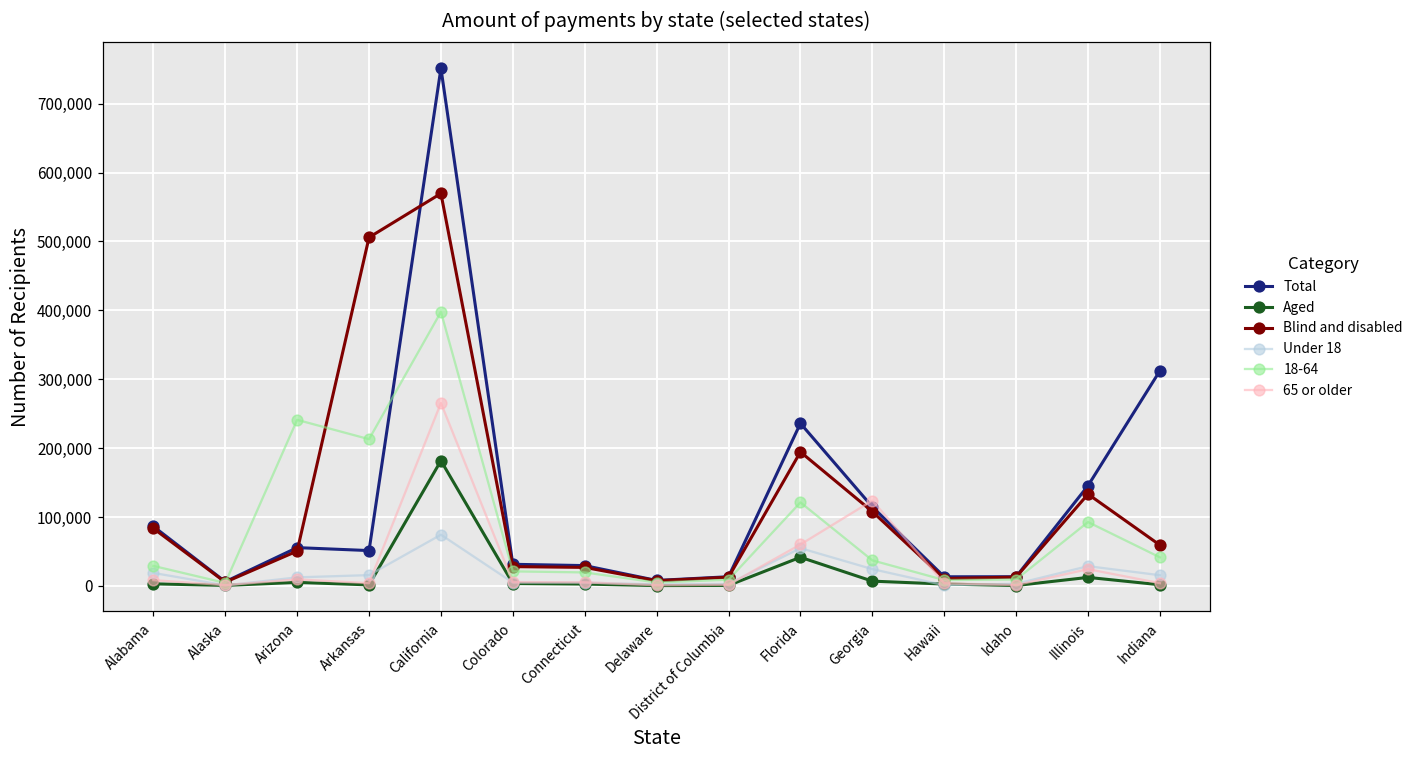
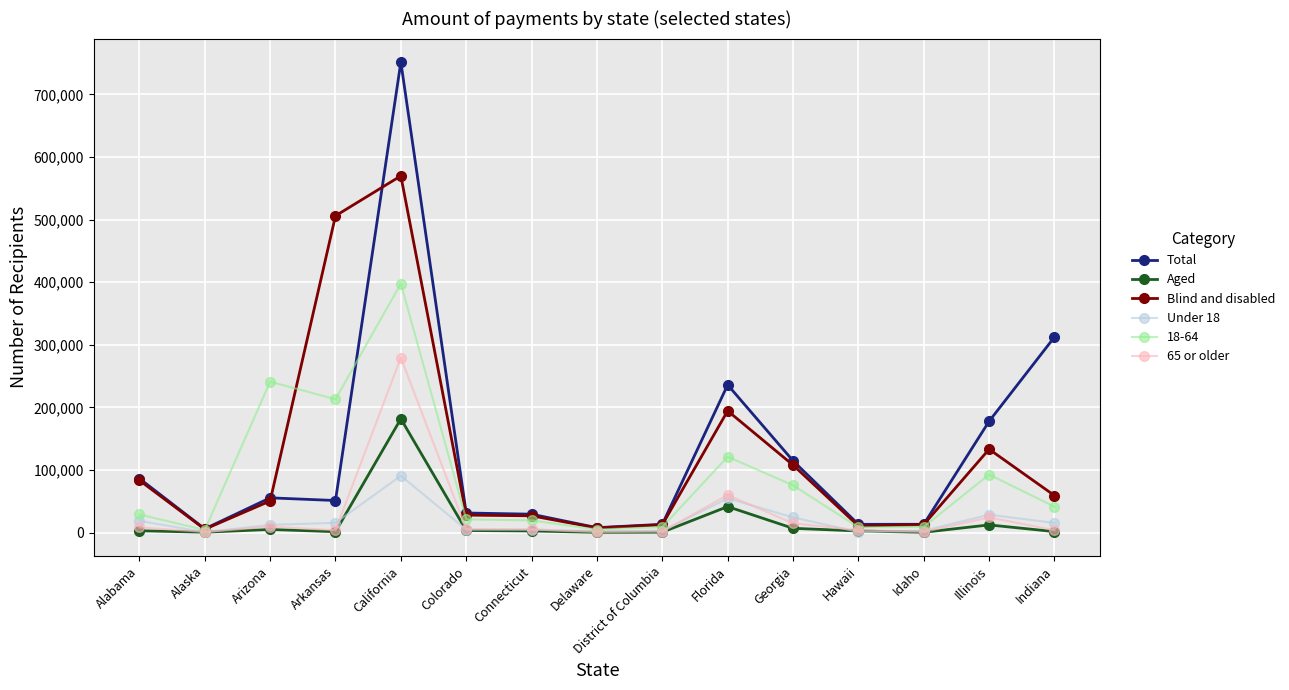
Under 18, California: 70,000 -> 90,000
65 or older, California: 270,000 -> 280,000
18-64, Georgia: 40,000 -> 80,000
65 or older, Georgia: 120,000 -> 10,000
Total, Illinois: 150,000 -> 180,000
